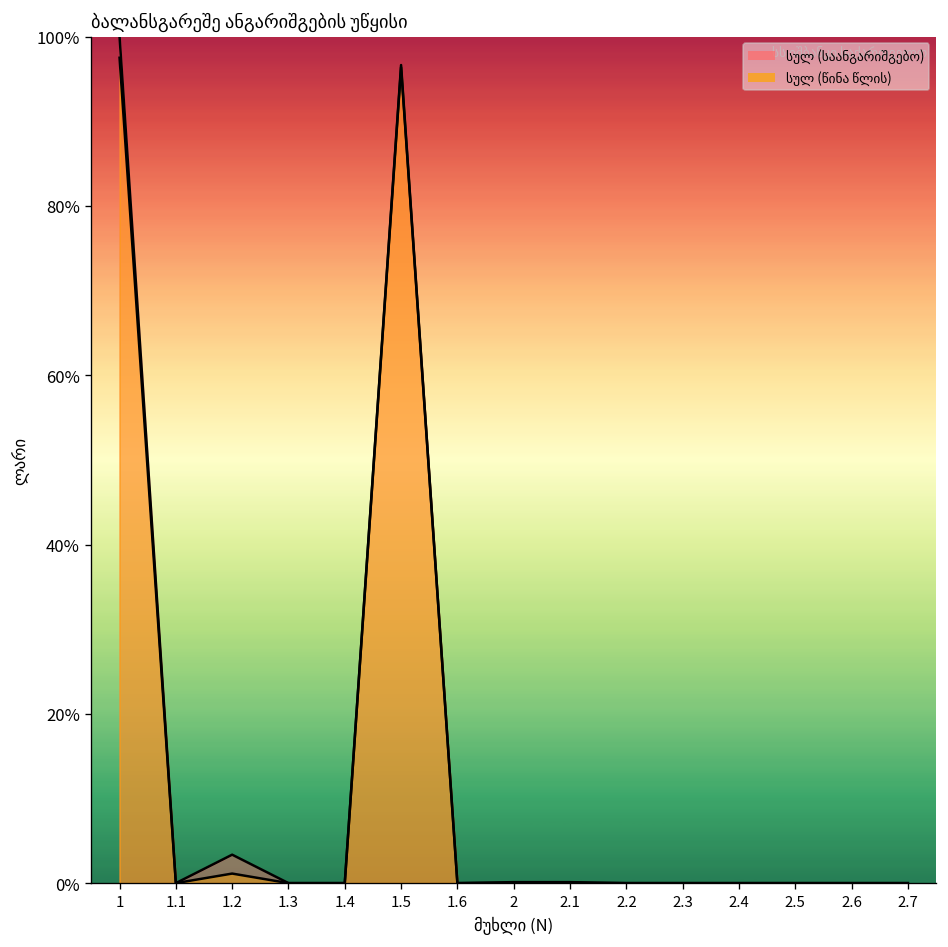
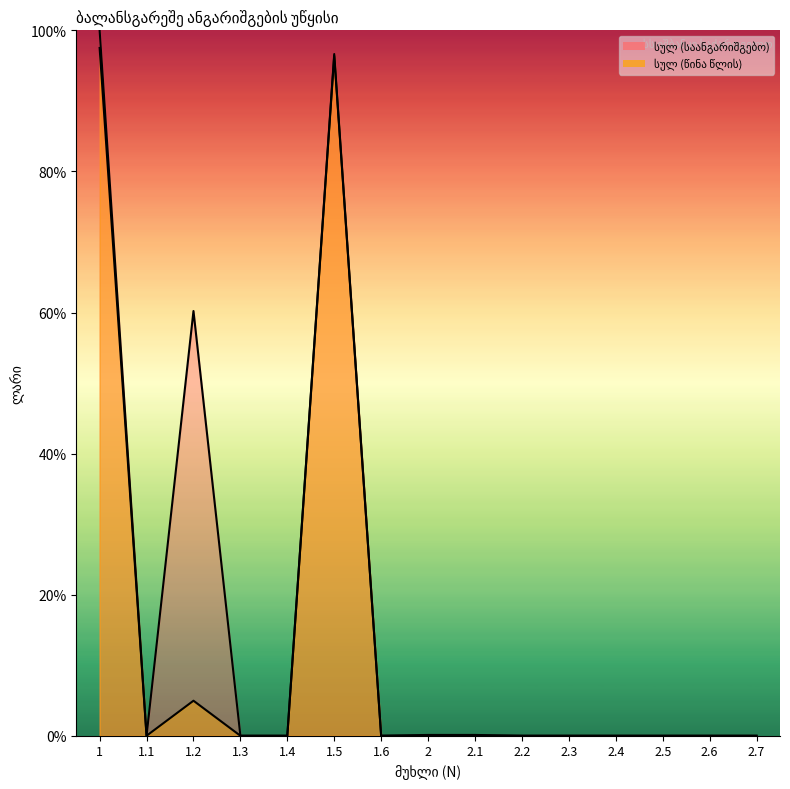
სულ (საანგარიშგებო), 1.2: 3% -> 60%
სულ (წინა წლის), 1.2: 1% -> 5%
